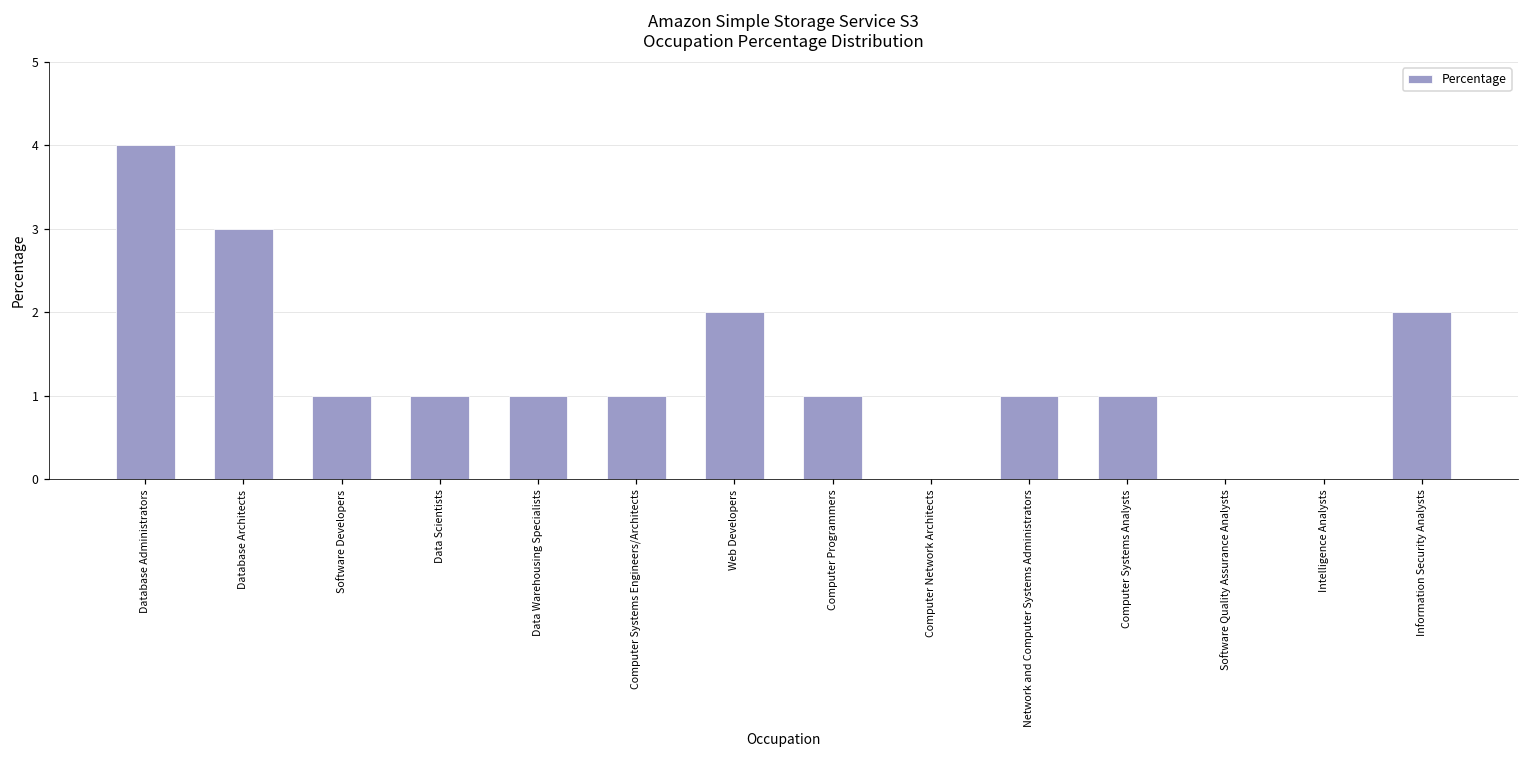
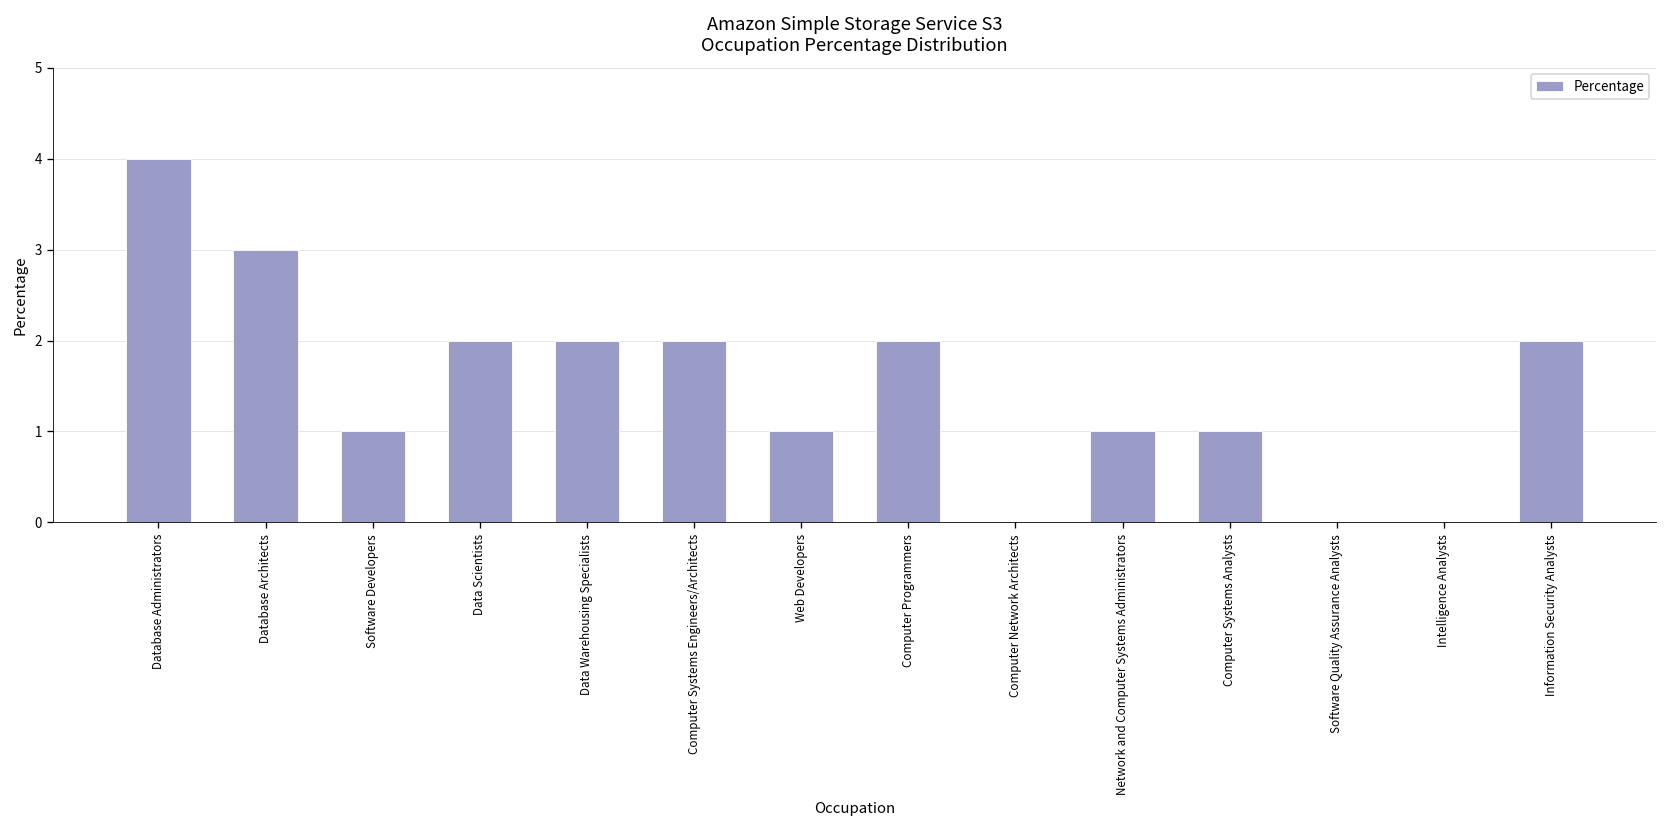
Data Scientists: 1 -> 2
Data Warehousing Specialists: 1 -> 2
Computer Systems Engineers/Architects: 1 -> 2
Web Developers: 2 -> 1
Computer Programmers: 1 -> 2
